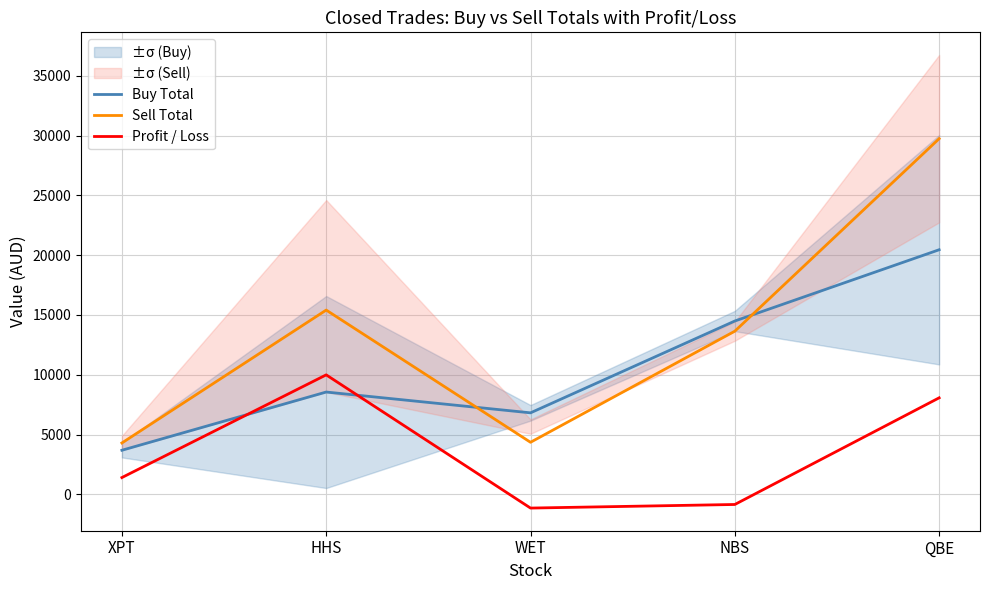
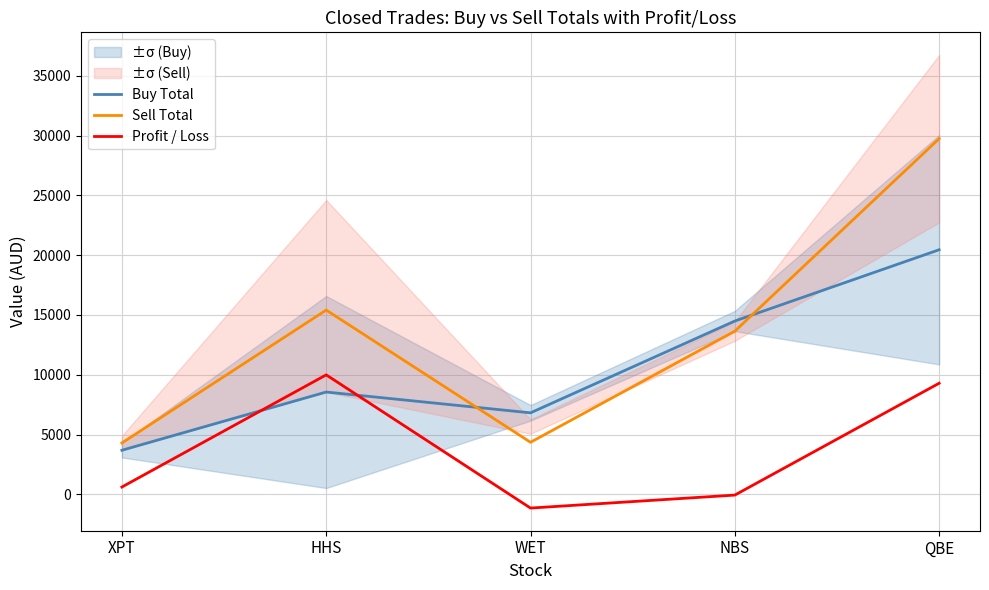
Profit / Loss, XPT: 1400 -> 600
Profit / Loss, NBS: -900 -> -100
Profit / Loss, QBE: 8100 -> 9300
